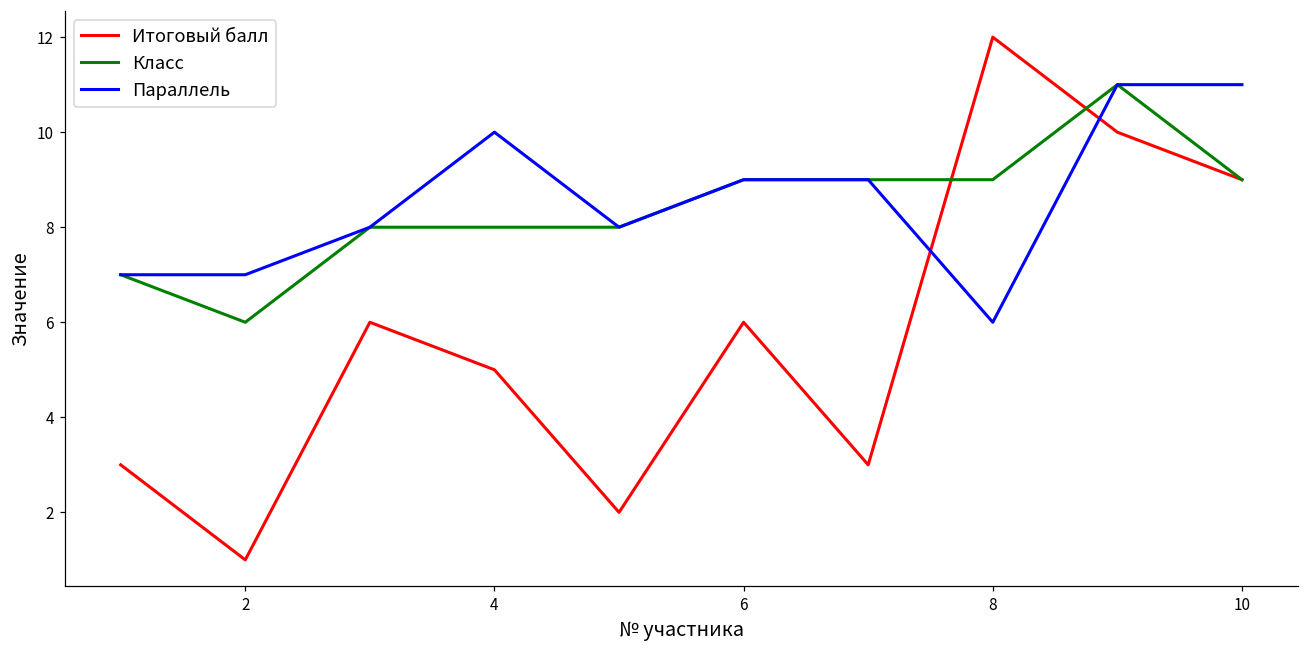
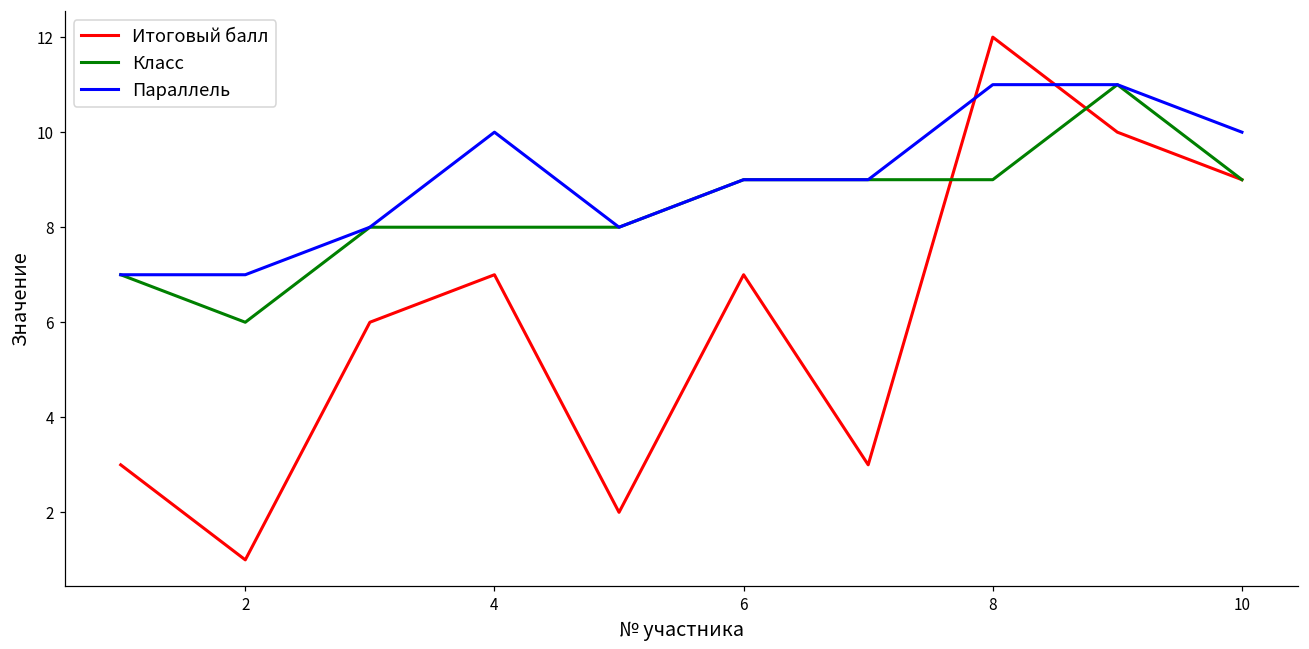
Итоговый балл, 4: 5 -> 7
Итоговый балл, 6: 6 -> 7
Параллель, 8: 6 -> 11
Параллель, 10: 11 -> 10
